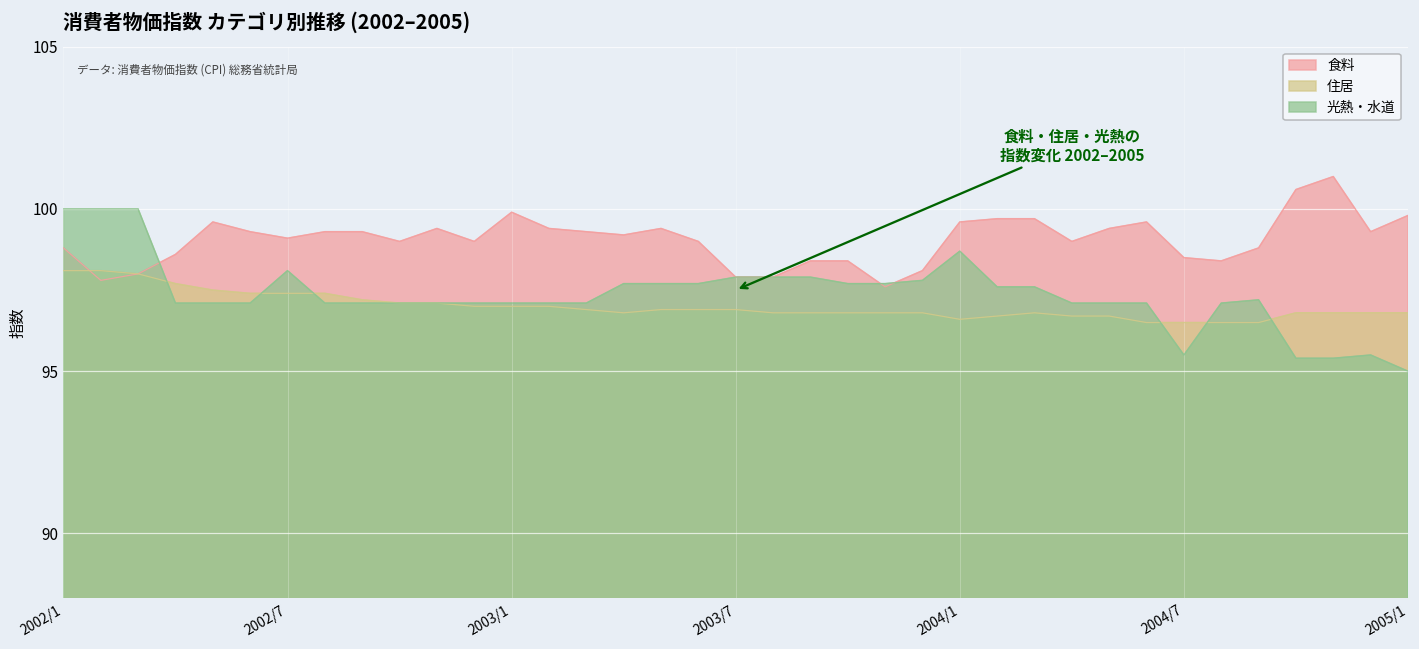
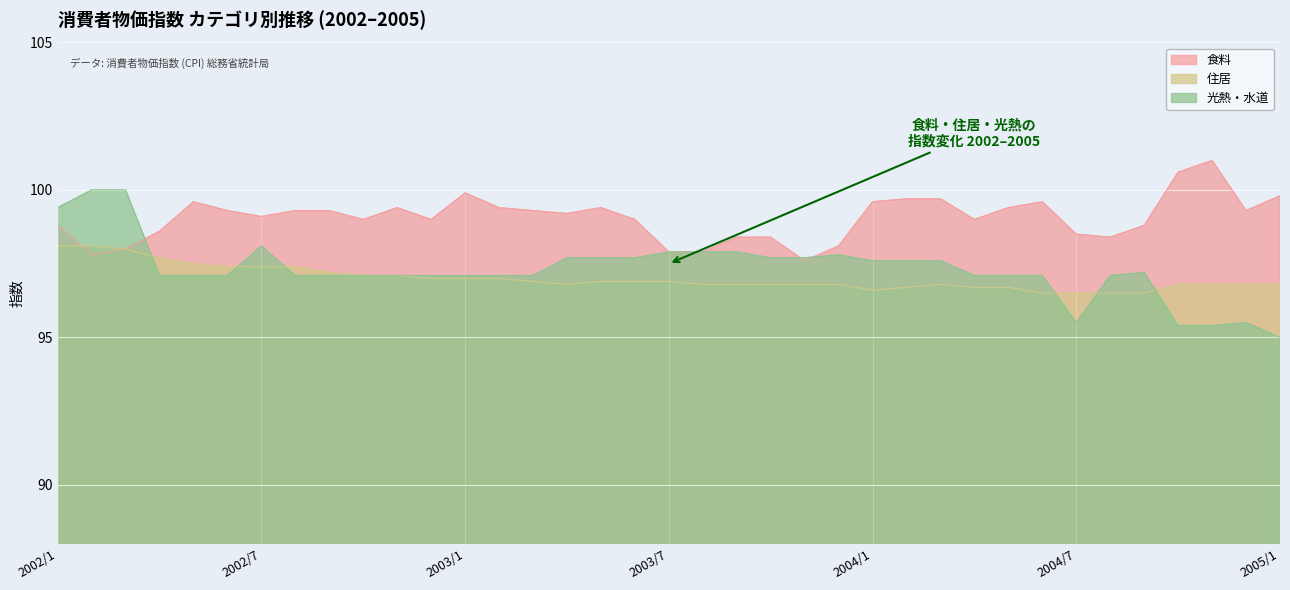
光熱・水道, 2002/1: 100.0 -> 99.4
光熱・水道, 2004/1: 98.7 -> 97.6
